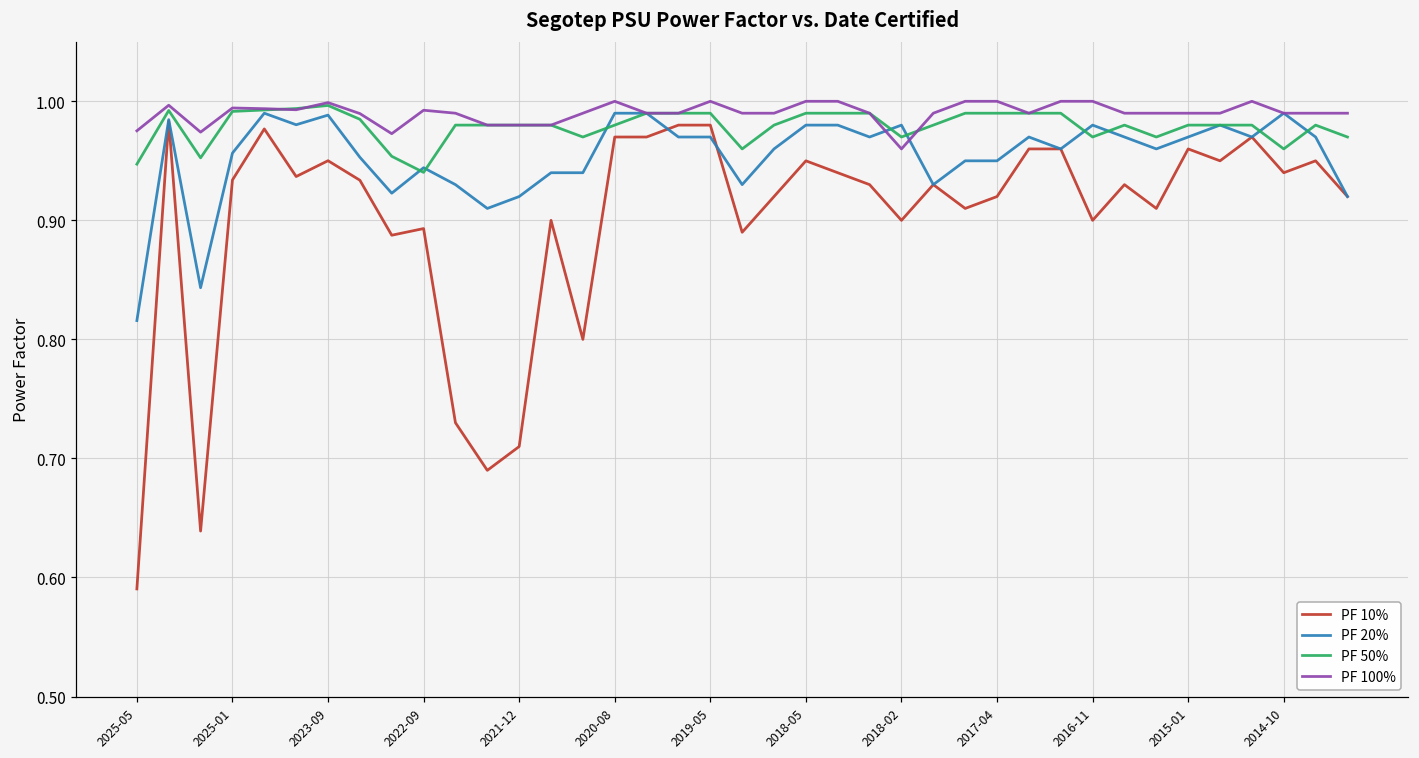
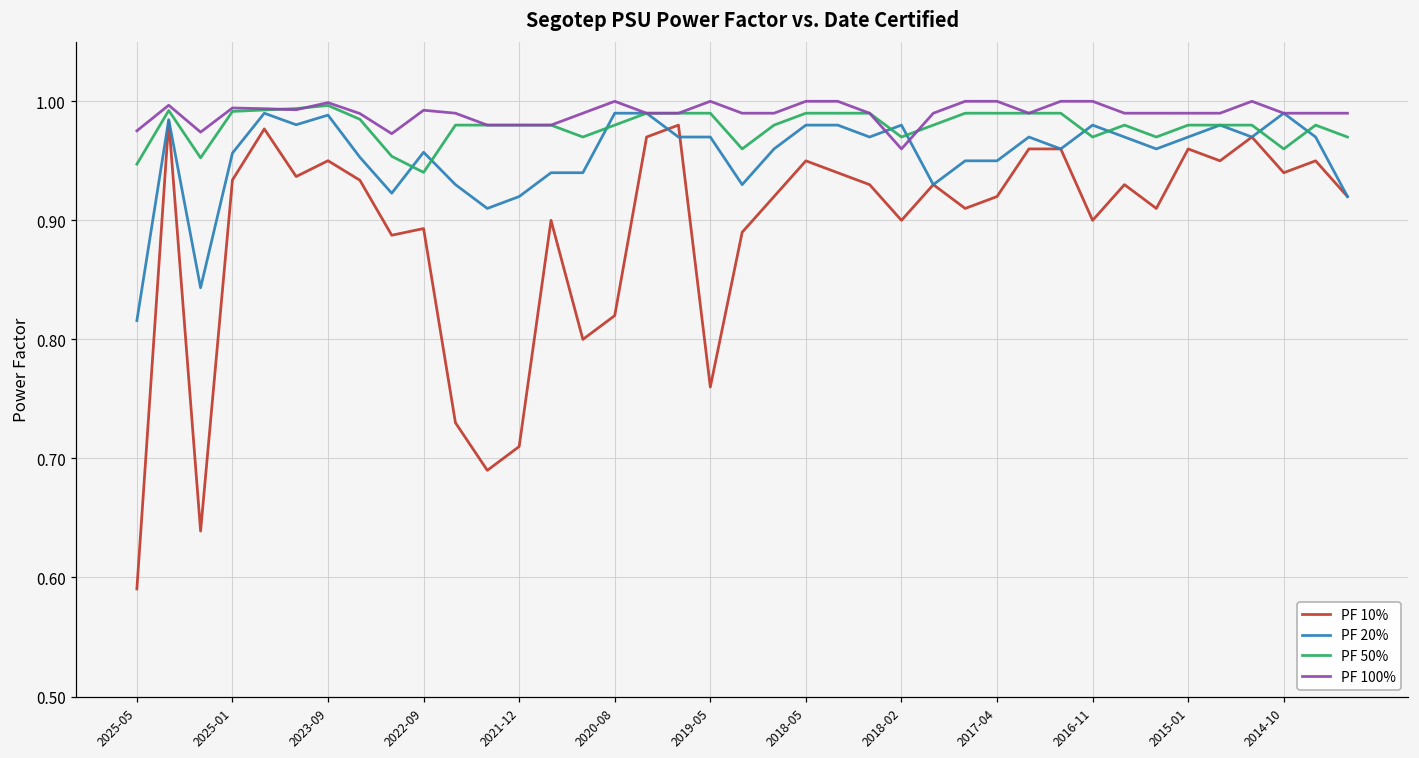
PF 20%, 2022-09: 0.944 -> 0.957
PF 10%, 2020-08: 0.97 -> 0.82
PF 10%, 2019-05: 0.98 -> 0.76
